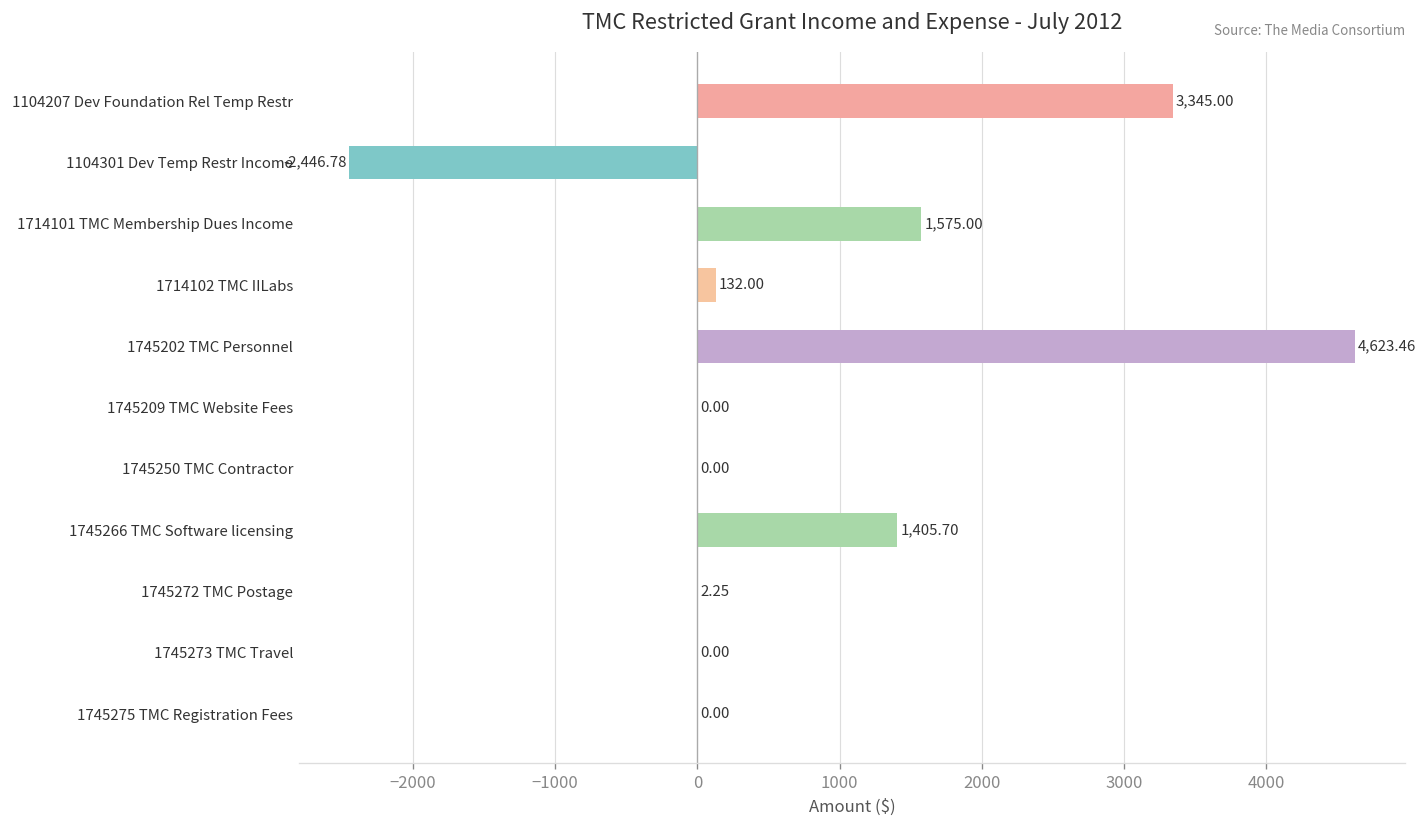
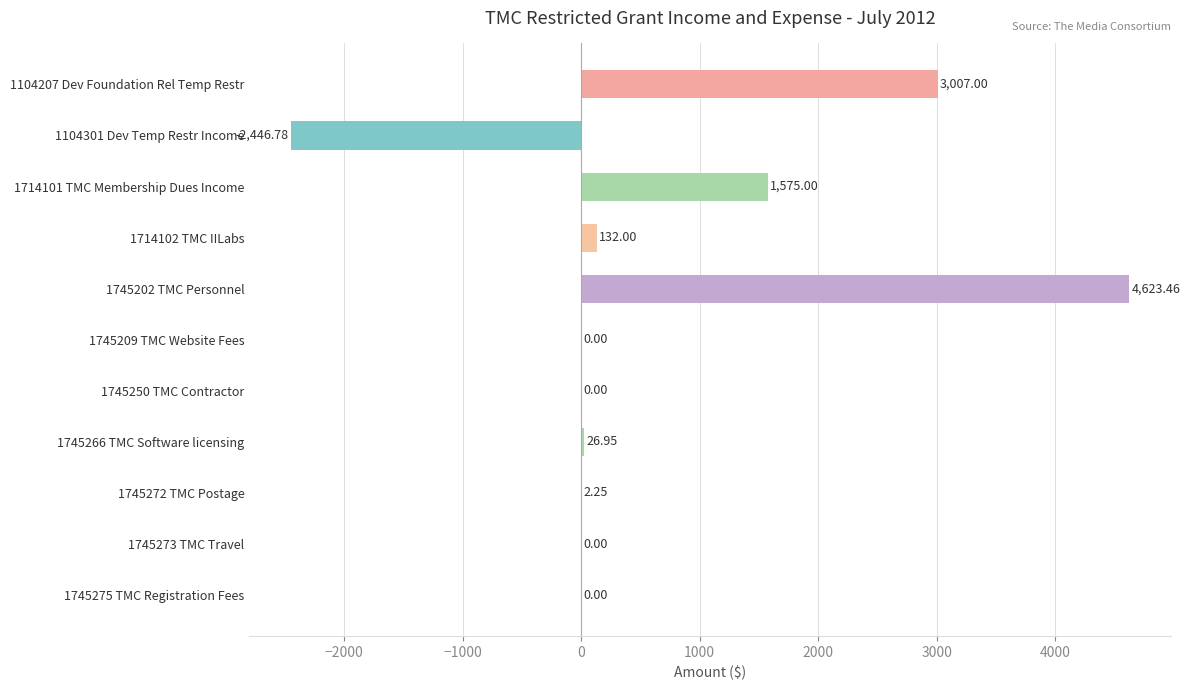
1104207 Dev Foundation Rel Temp Restr: 3,345.00 -> 3,007.00
1745266 TMC Software licensing: 1,405.70 -> 26.95
